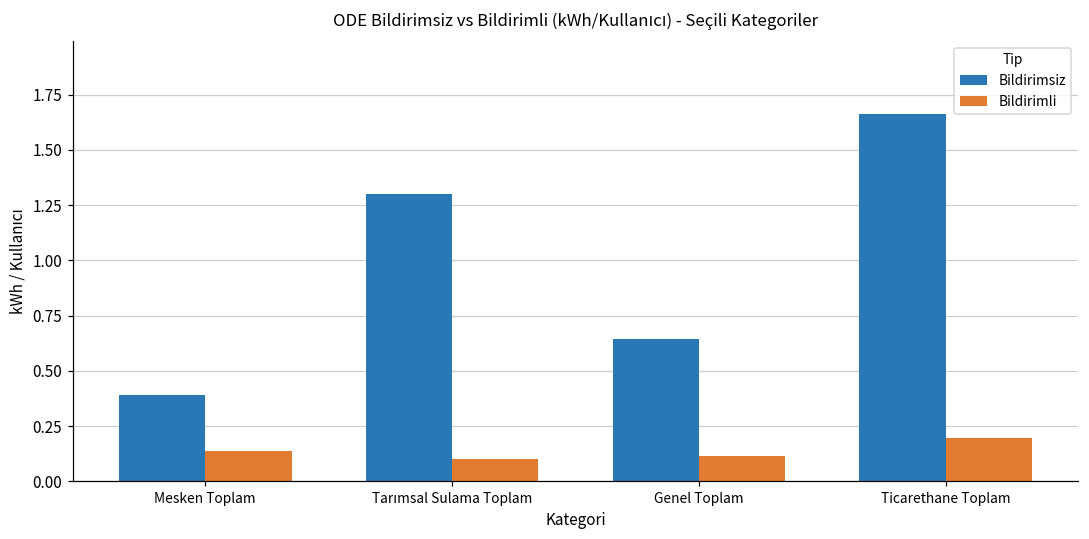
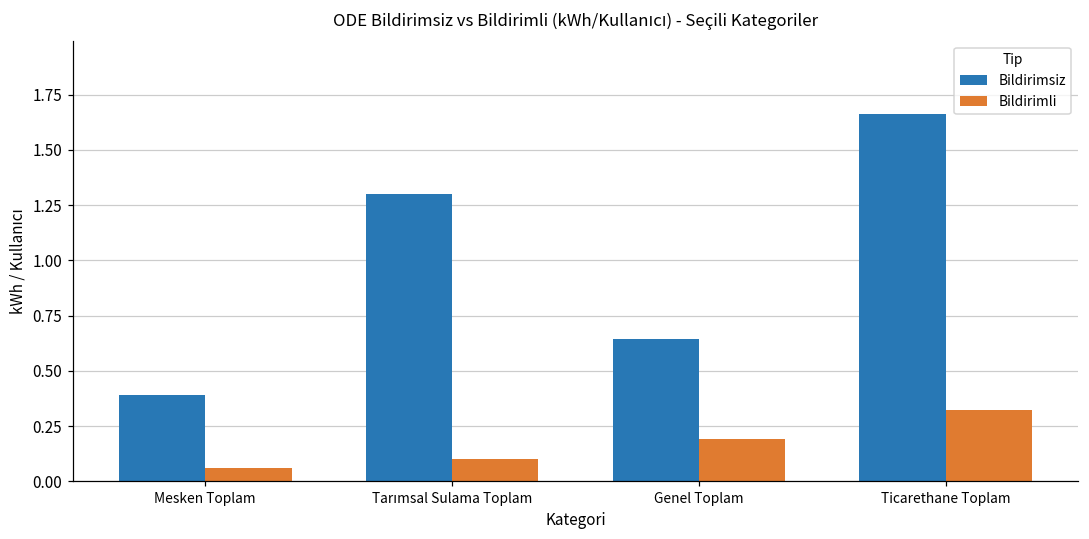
Bildirimli, Mesken Toplam: 0.14 -> 0.06
Bildirimli, Genel Toplam: 0.12 -> 0.19
Bildirimli, Ticarethane Toplam: 0.20 -> 0.32
